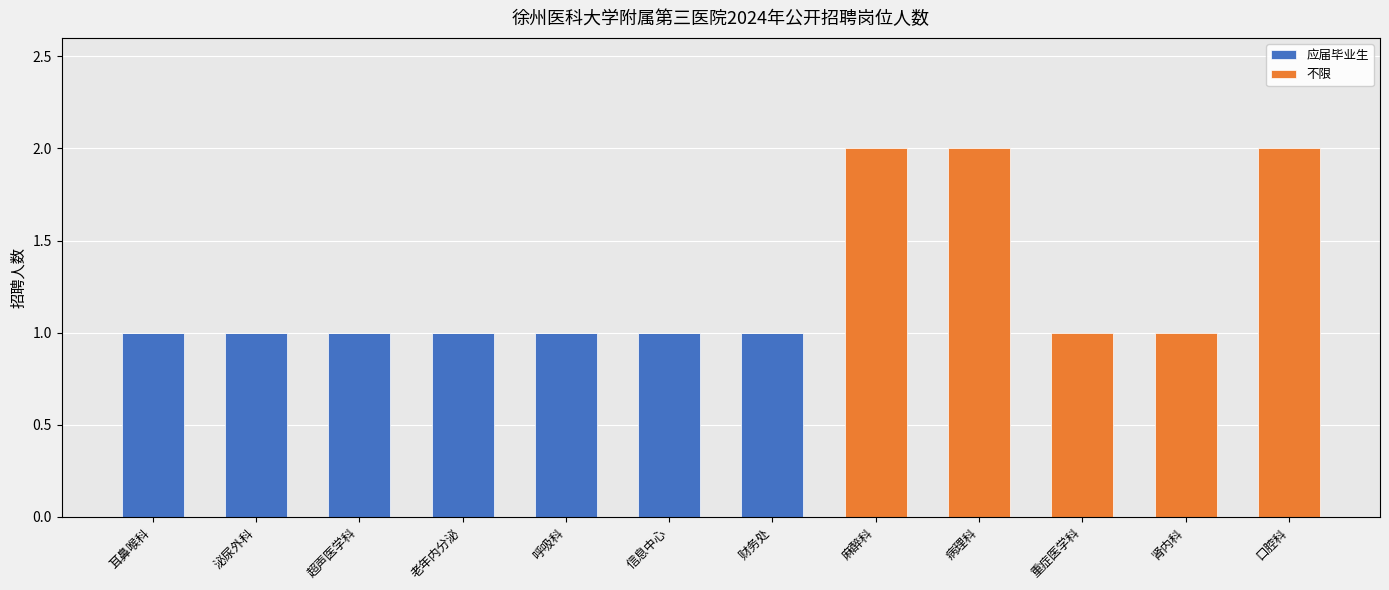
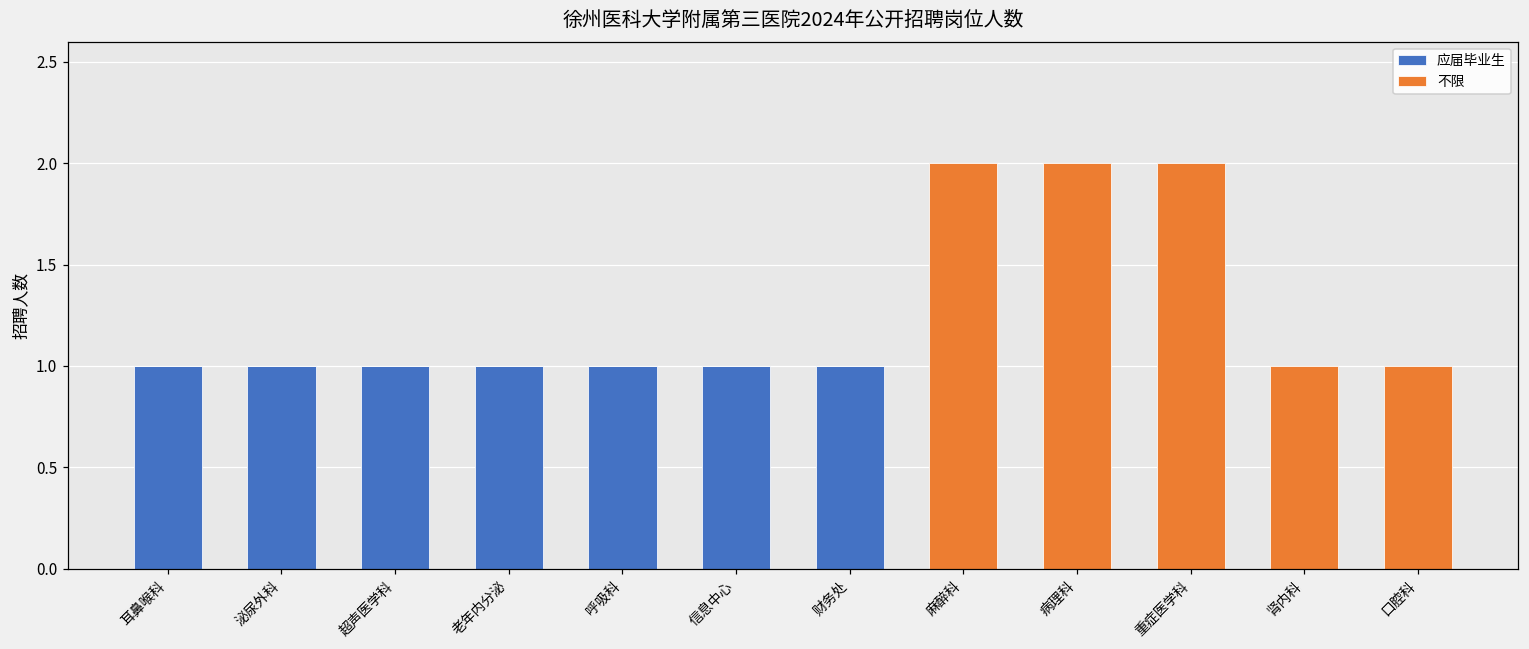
不限, 重症医学科: 1 -> 2
不限, 口腔科: 2 -> 1
